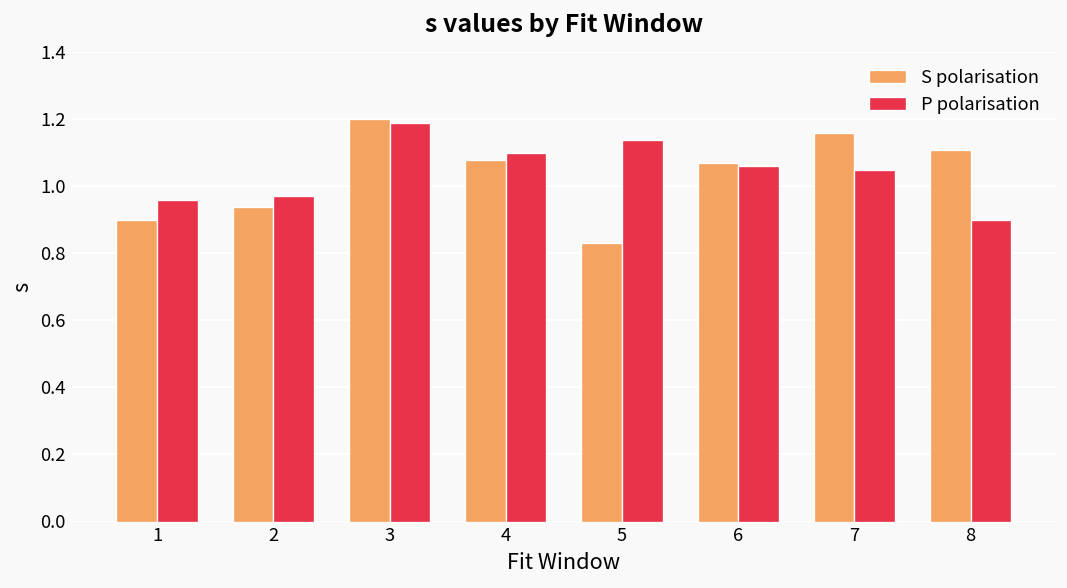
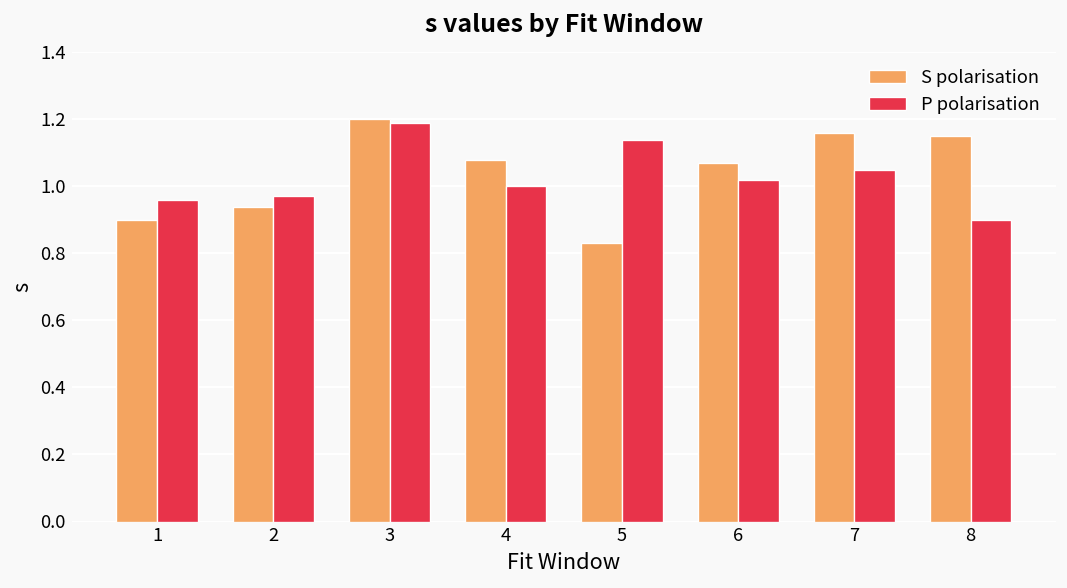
P polarisation, 4: 1.1 -> 1.0
P polarisation, 6: 1.06 -> 1.02
S polarisation, 8: 1.11 -> 1.15
